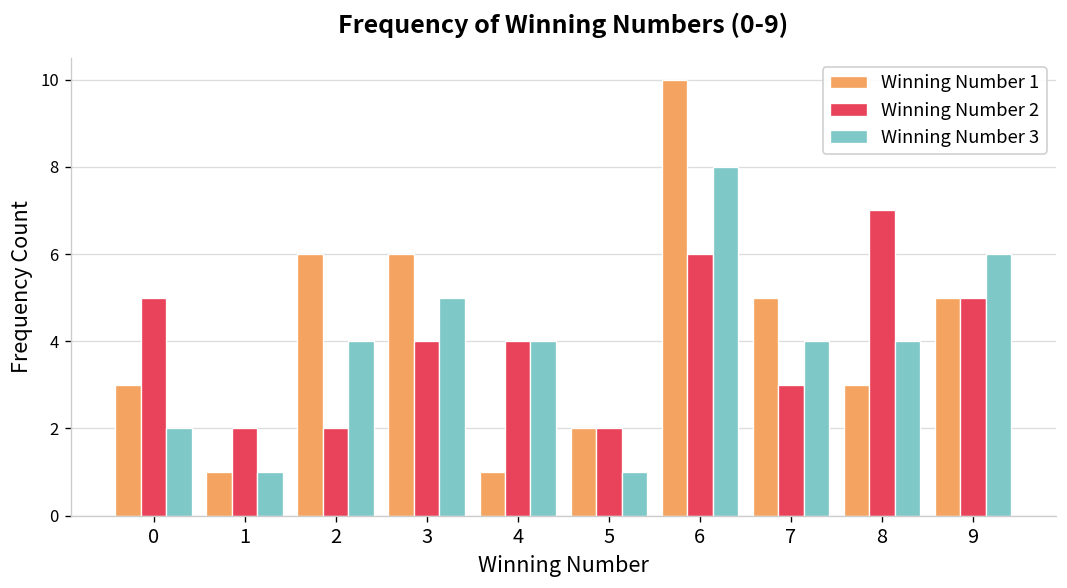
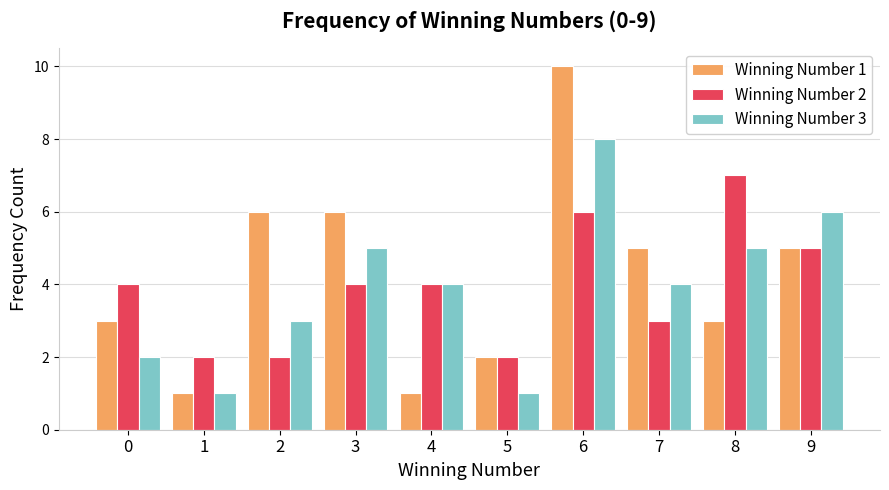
Winning Number 2, 0: 5 -> 4
Winning Number 3, 2: 4 -> 3
Winning Number 3, 8: 4 -> 5
